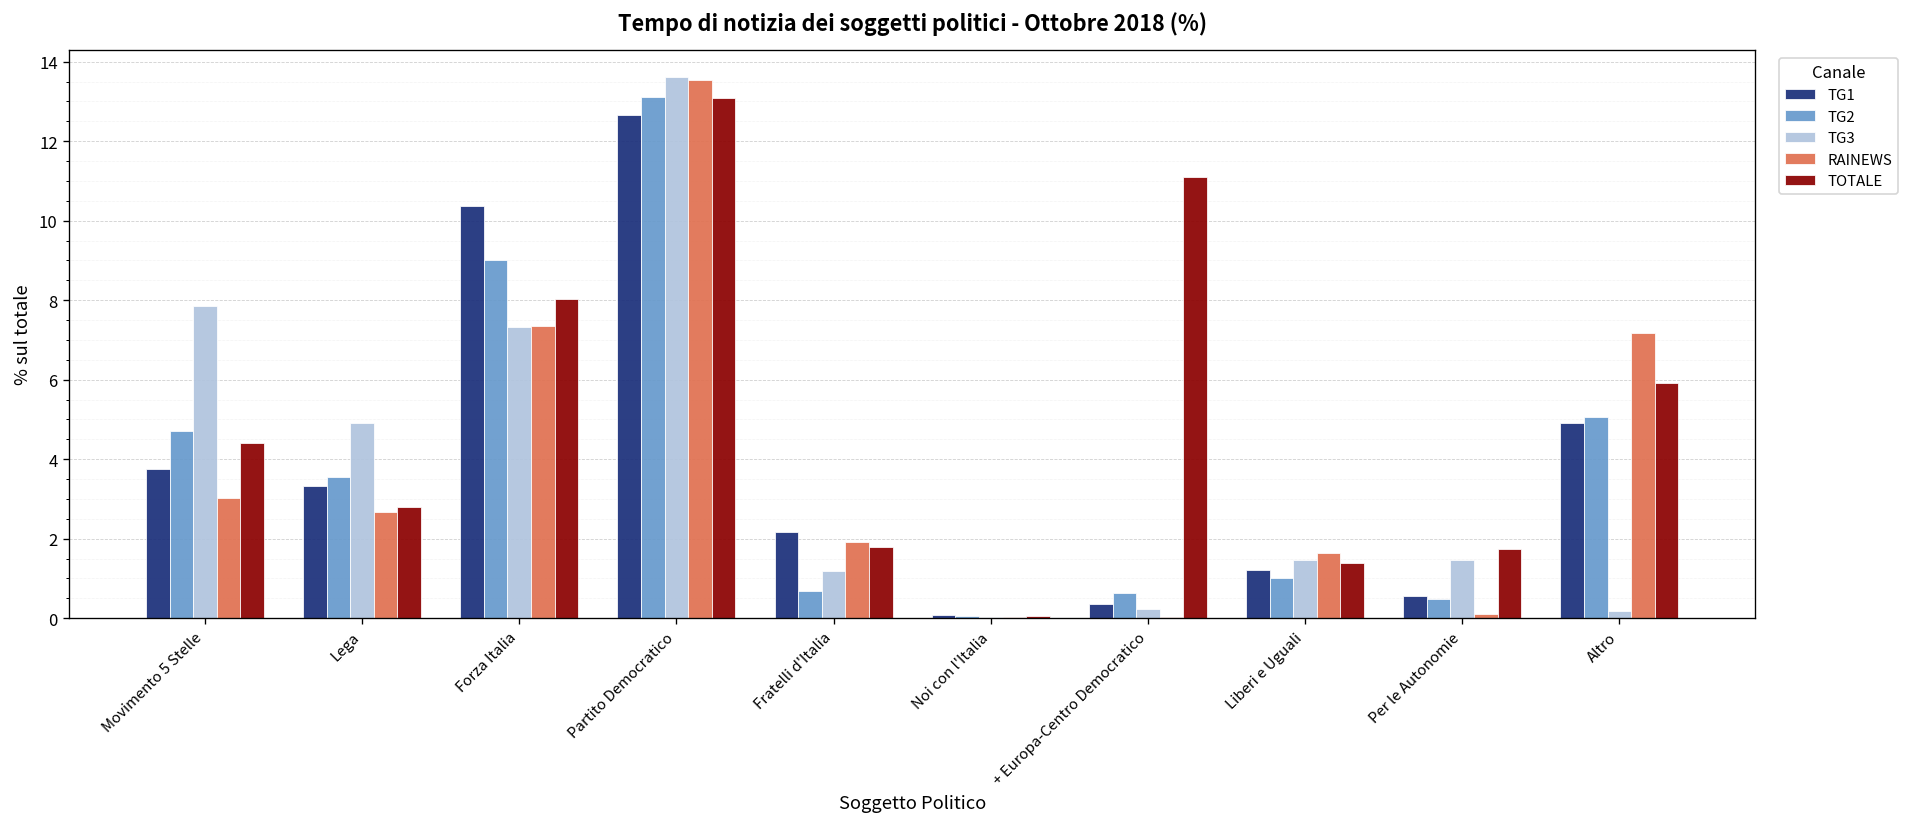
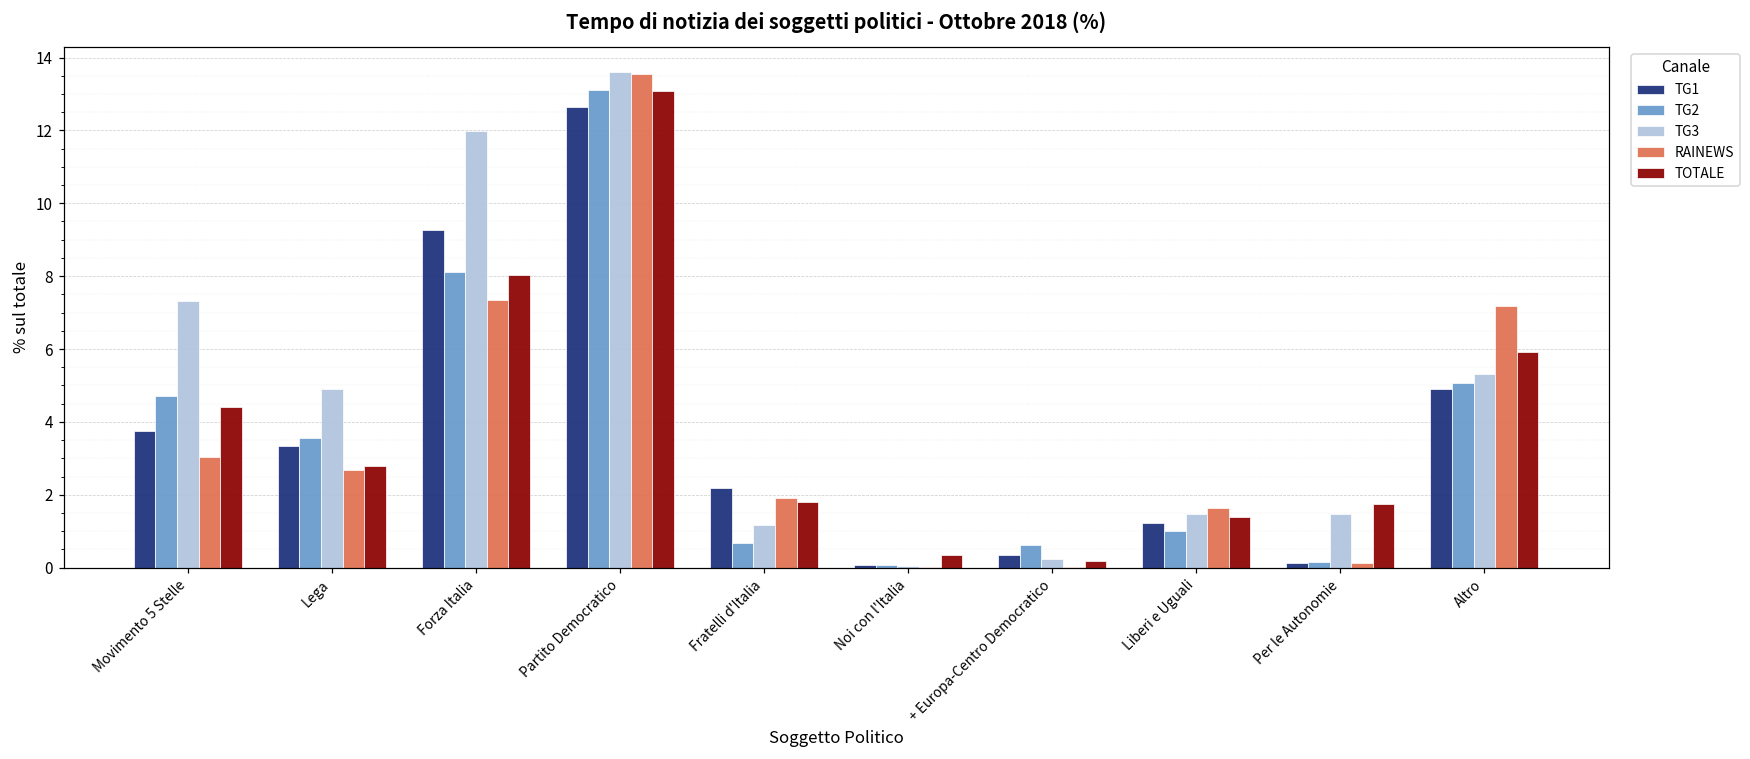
TG3, Movimento 5 Stelle: 7.9 -> 7.3
TG1, Forza Italia: 10.4 -> 9.3
TG2, Forza Italia: 9.0 -> 8.1
TG3, Forza Italia: 7.3 -> 12.0
TOTALE, Noi con l'Italia: 0.0 -> 0.4
TOTALE, + Europa-Centro Democratico: 11.1 -> 0.2
TG1, Per le Autonomie: 0.6 -> 0.1
TG2, Per le Autonomie: 0.5 -> 0.1
TG3, Altro: 0.2 -> 5.3
